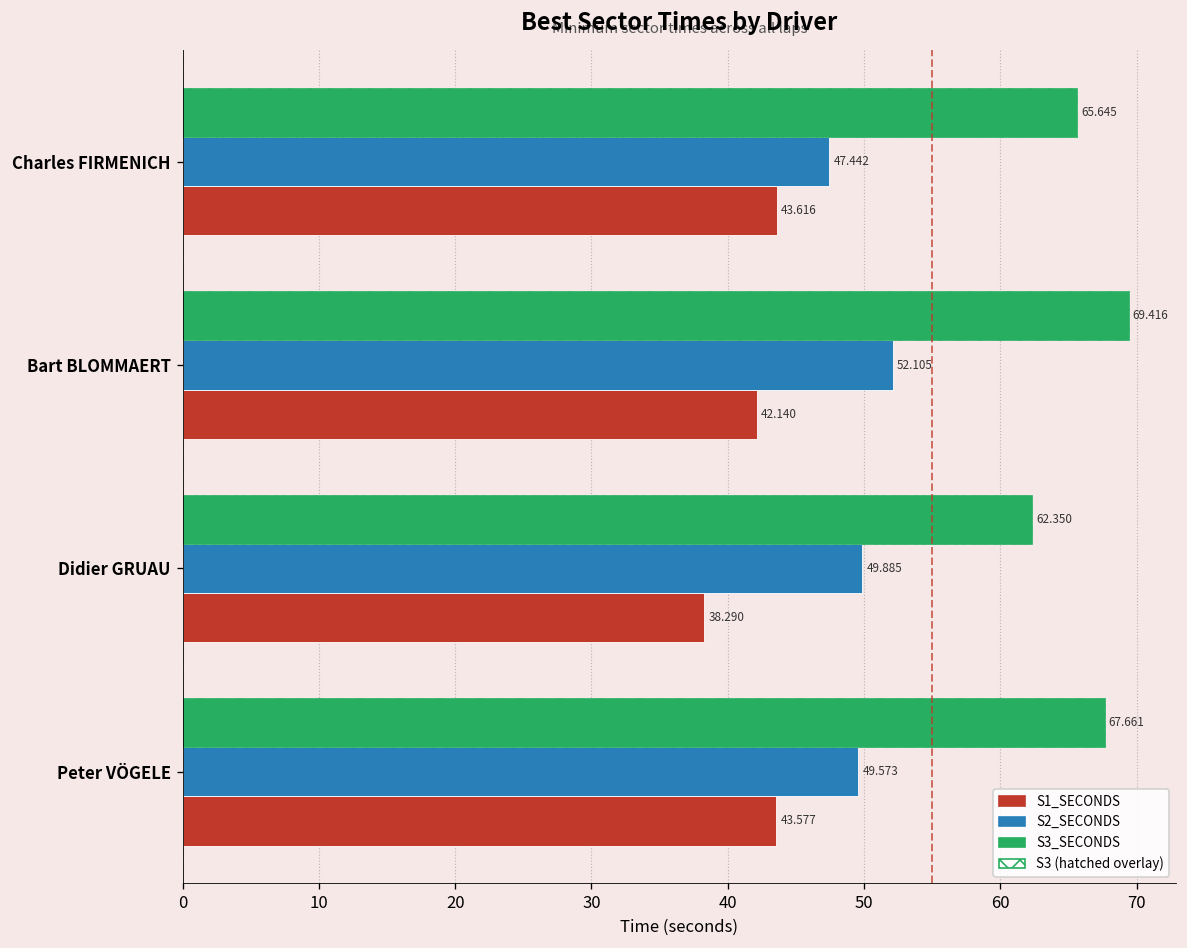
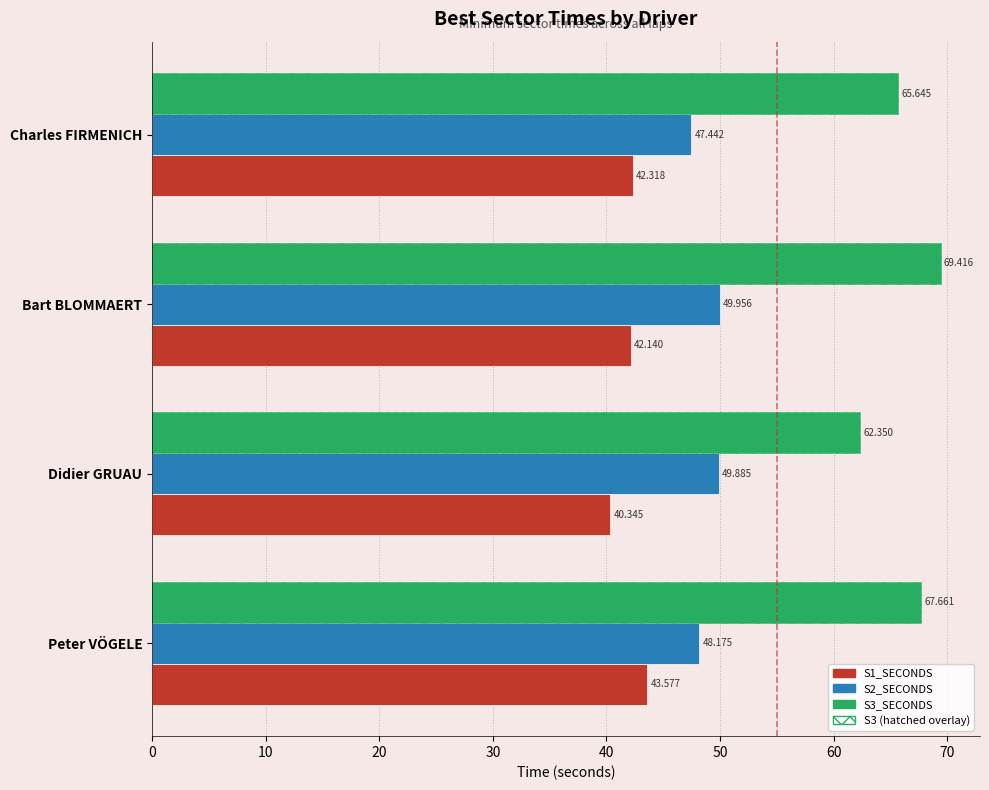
S1_SECONDS, Charles FIRMENICH: 43.616 -> 42.318
S2_SECONDS, Bart BLOMMAERT: 52.105 -> 49.956
S1_SECONDS, Didier GRUAU: 38.290 -> 40.345
S2_SECONDS, Peter VÖGELE: 49.573 -> 48.175
